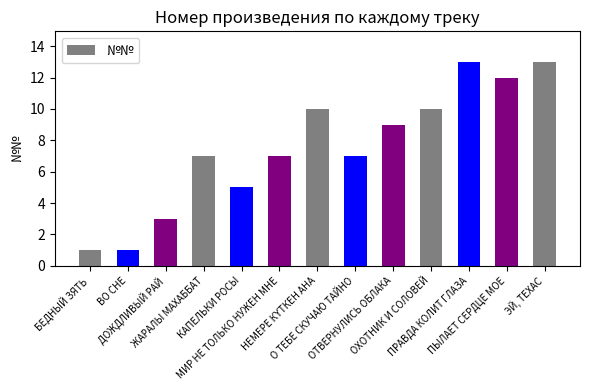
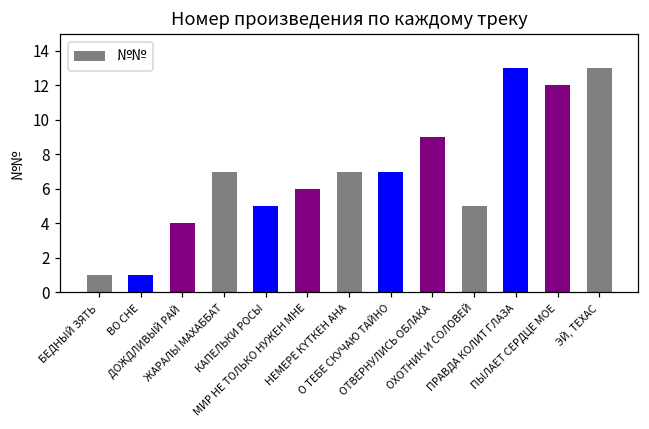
ДОЖДЛИВЫЙ РАЙ: 3 -> 4
МИР НЕ ТОЛЬКО НУЖЕН МНЕ: 7 -> 6
НЕМЕРЕ КҮТКЕН АНА: 10 -> 7
ОХОТНИК И СОЛОВЕЙ: 10 -> 5
